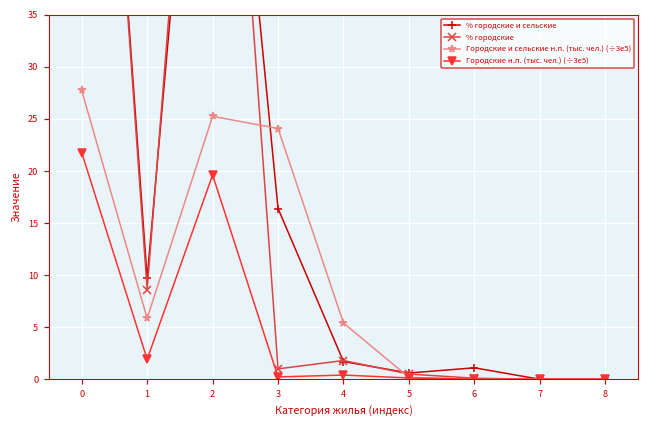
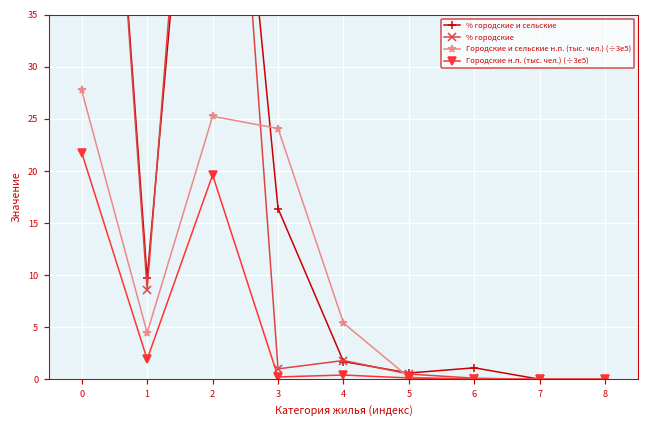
Городские и сельские н.п. (тыс. чел.) (÷3e5), 1: 6 -> 4
